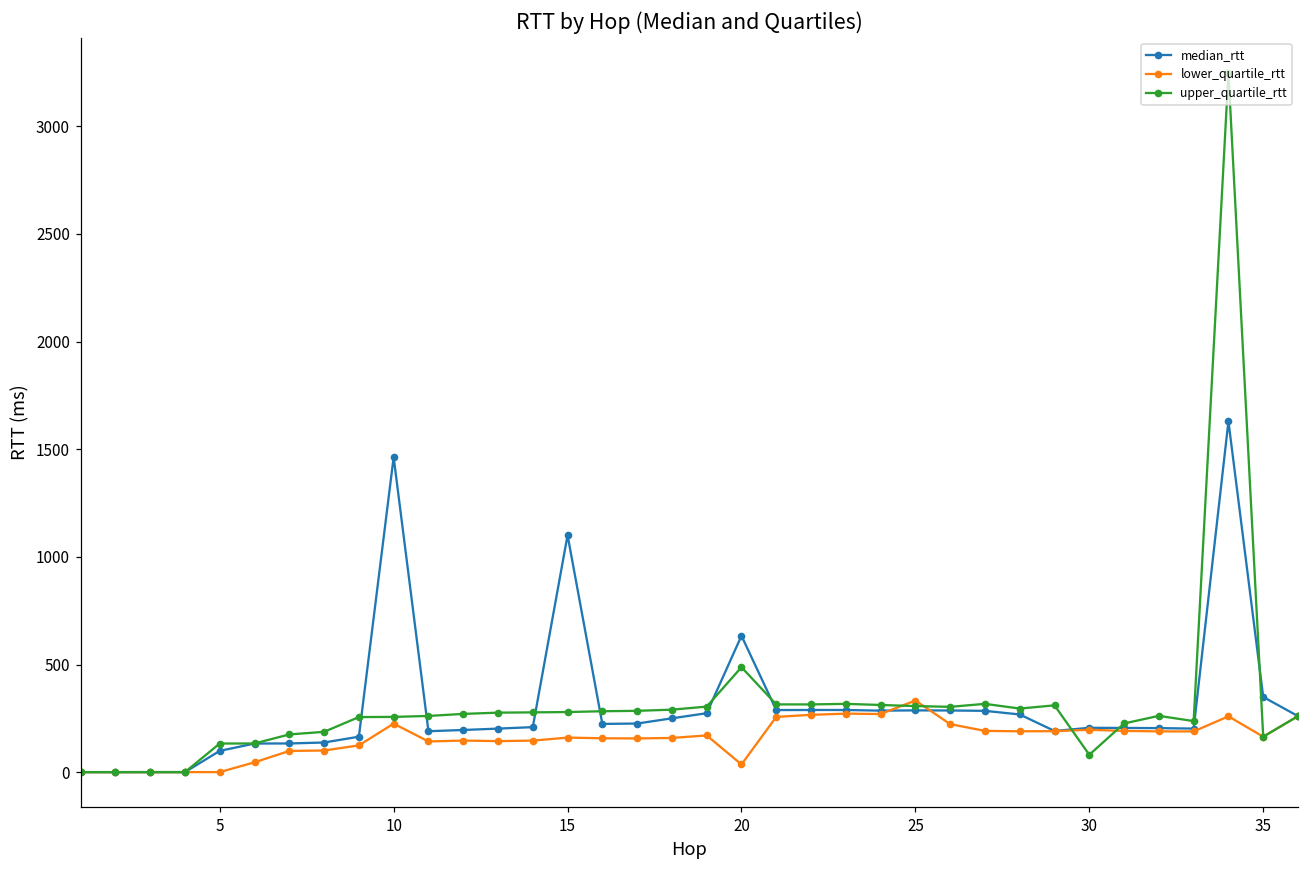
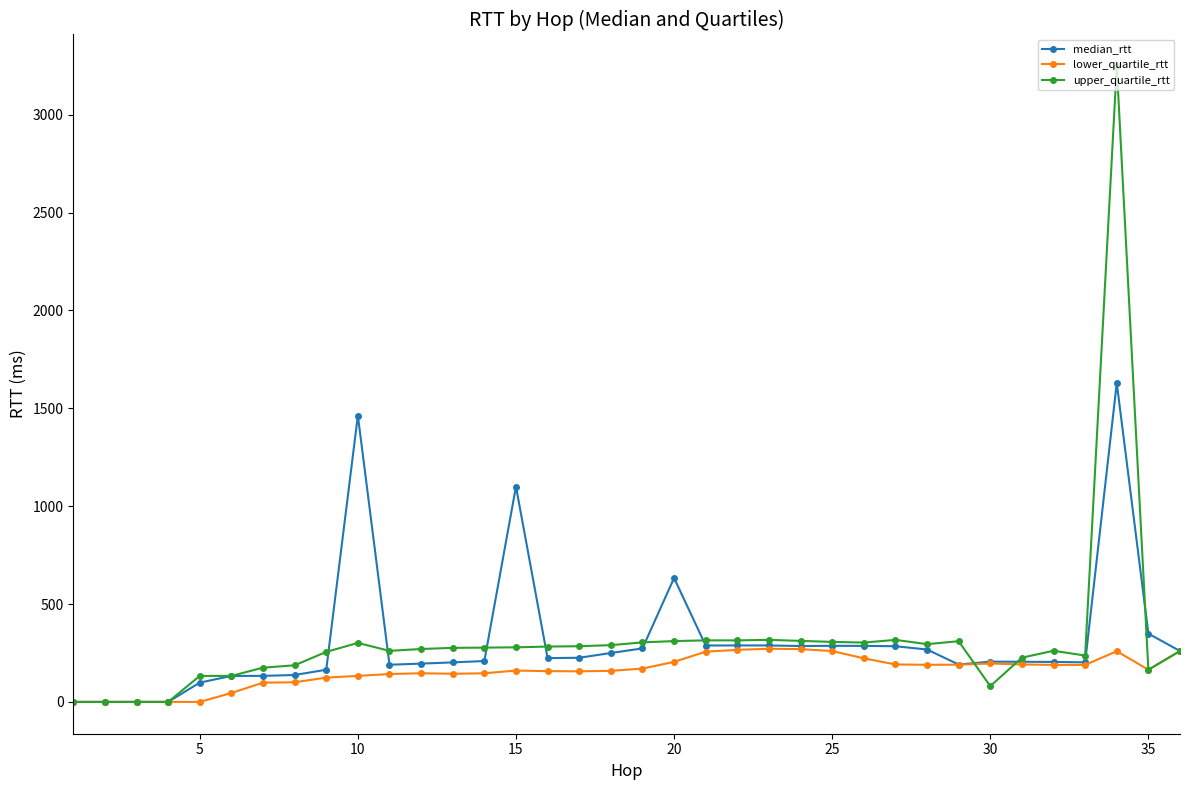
lower_quartile_rtt, 10: 230 -> 130
upper_quartile_rtt, 10: 260 -> 300
lower_quartile_rtt, 20: 40 -> 200
upper_quartile_rtt, 20: 490 -> 310
lower_quartile_rtt, 25: 330 -> 260
